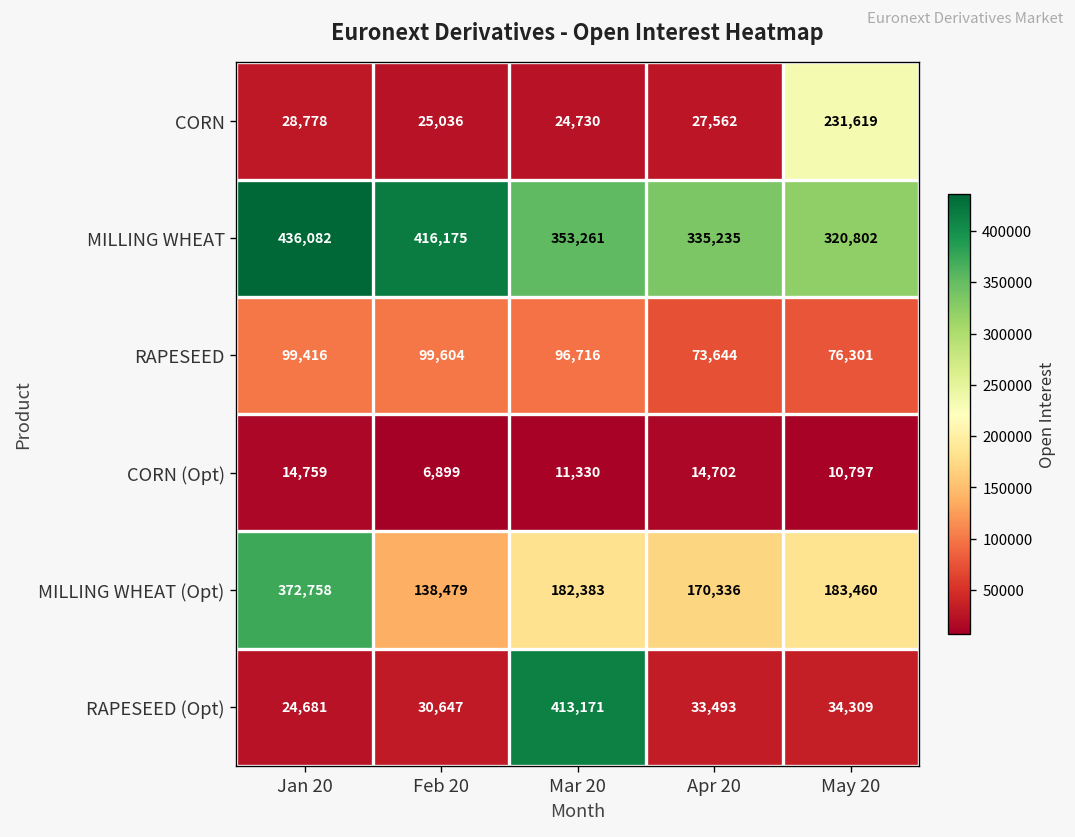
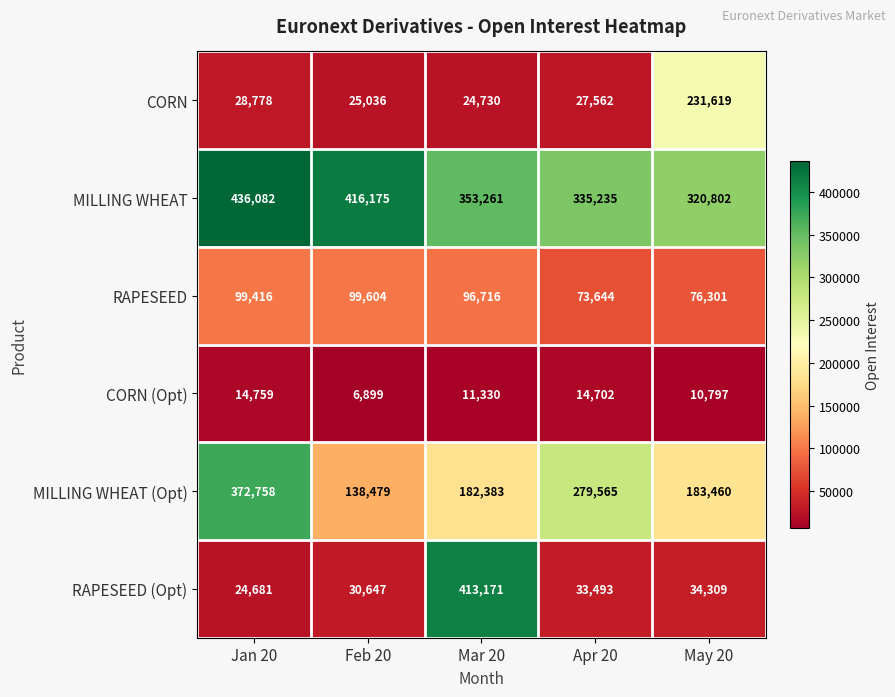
MILLING WHEAT (Opt), Apr 20: 170,336 -> 279,565
